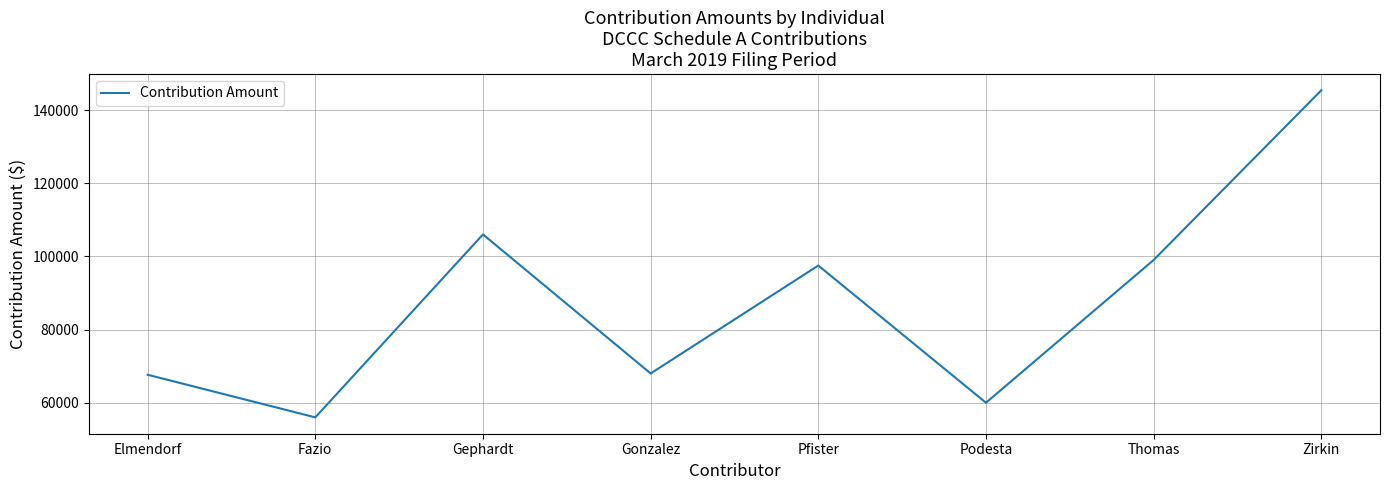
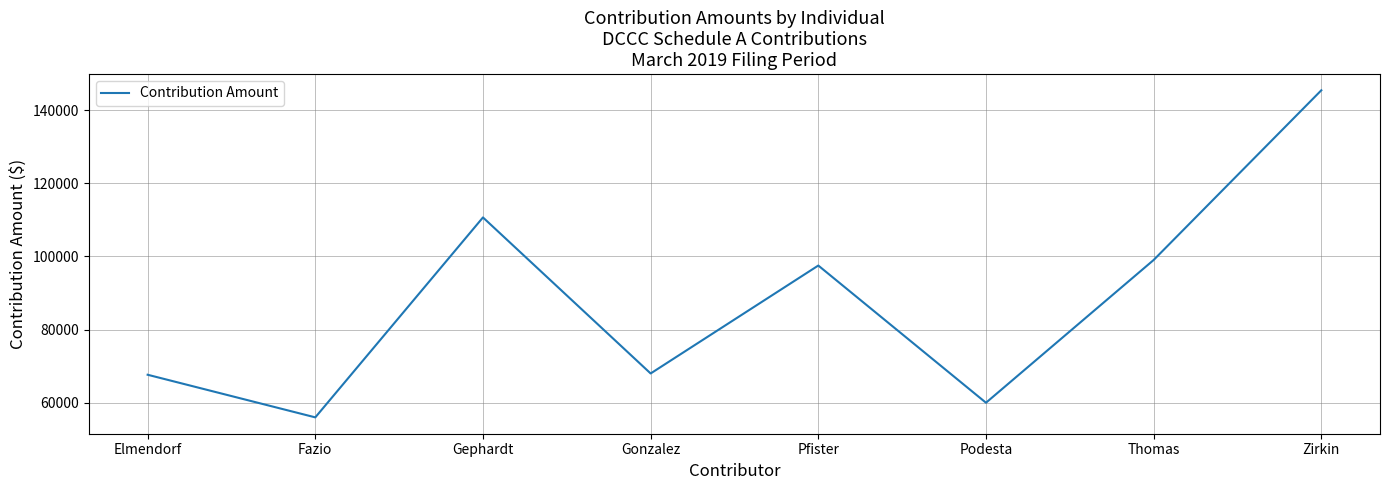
Gephardt: 106000 -> 111000
